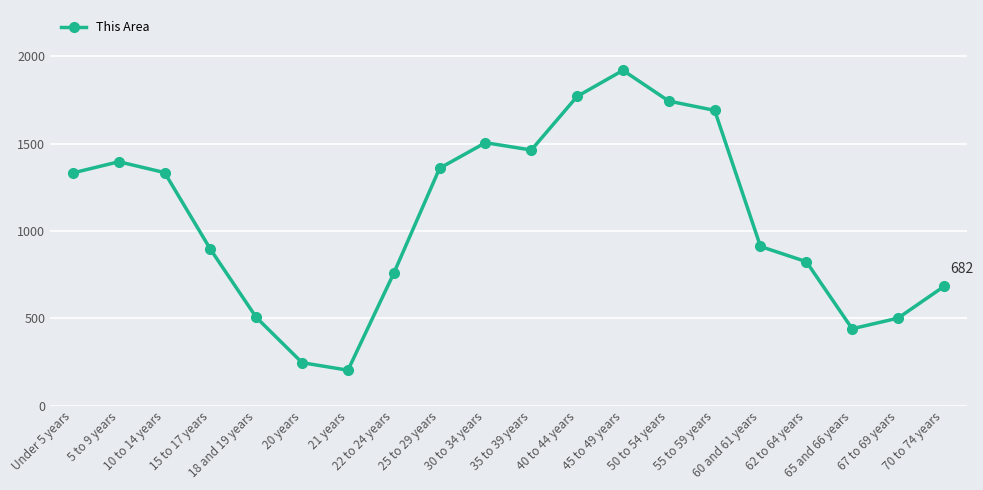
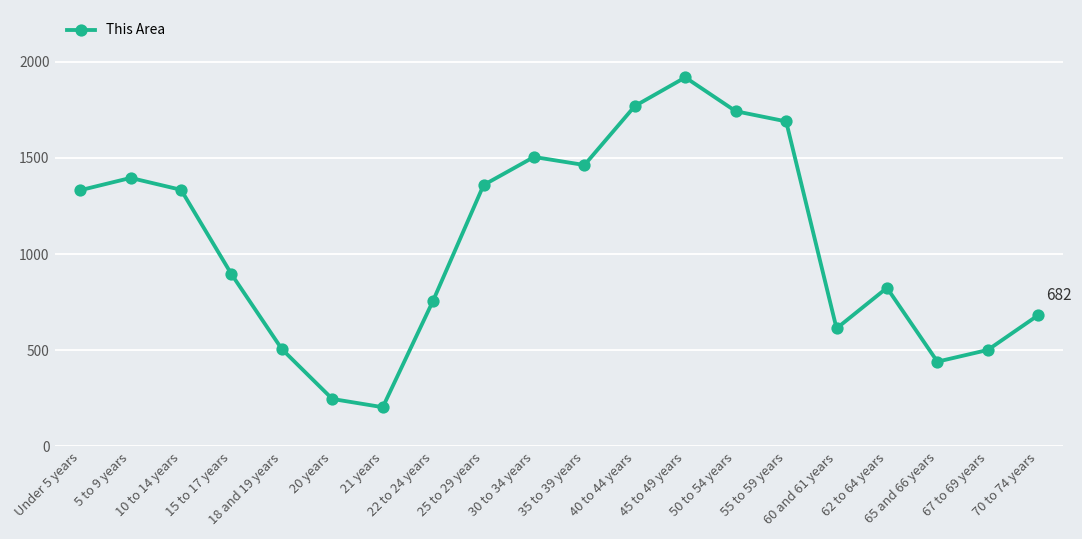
60 and 61 years: 910 -> 610
